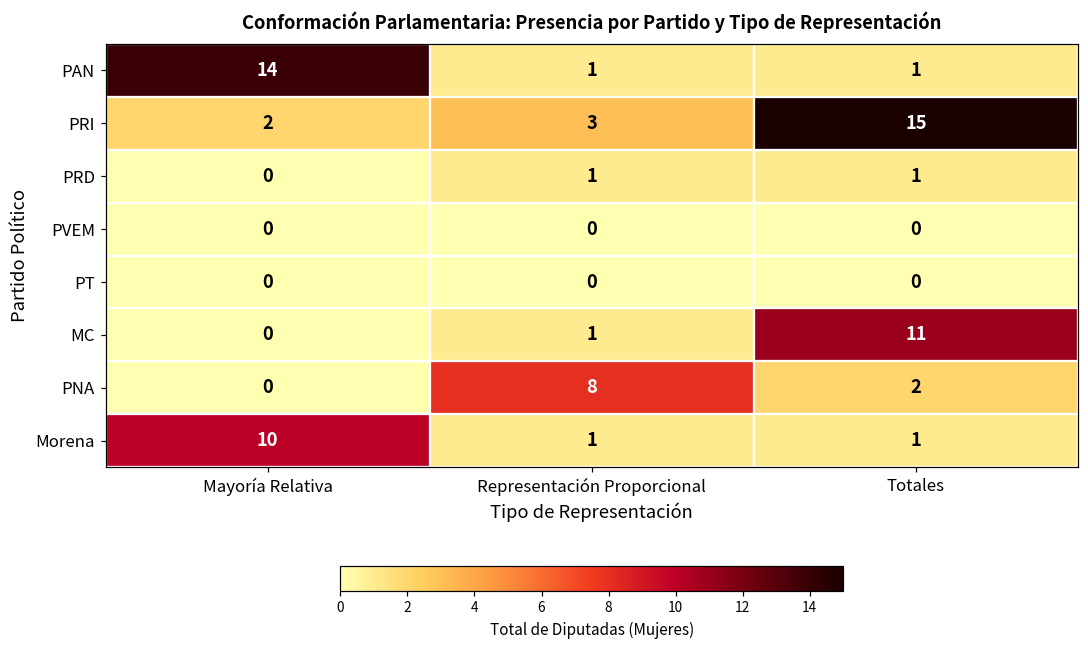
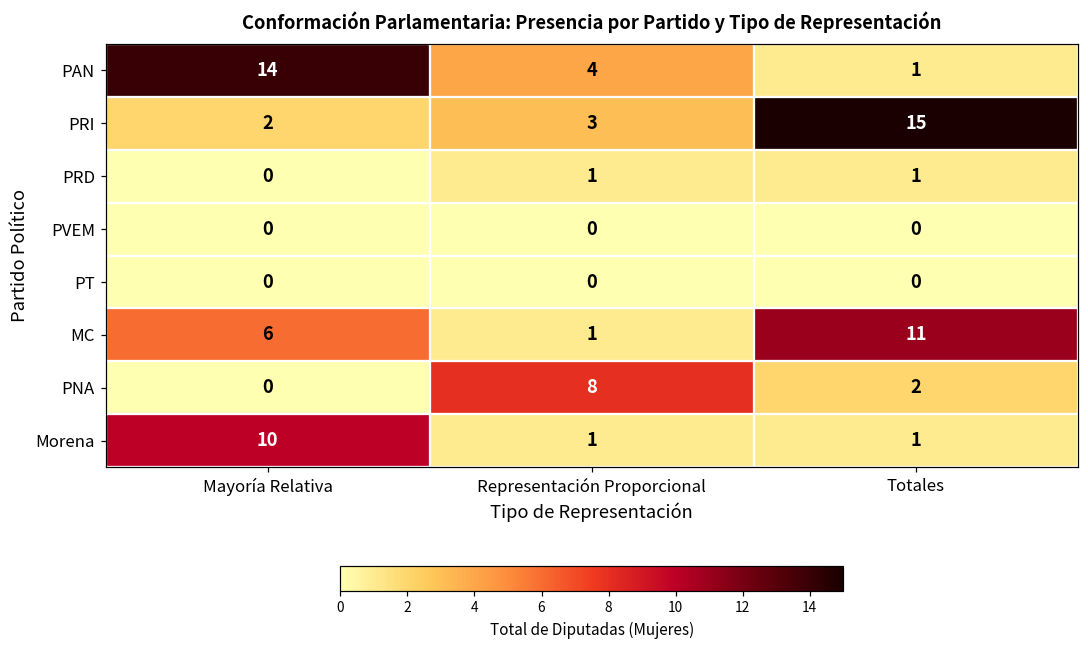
PAN, Representación Proporcional: 1 -> 4
MC, Mayoría Relativa: 0 -> 6
